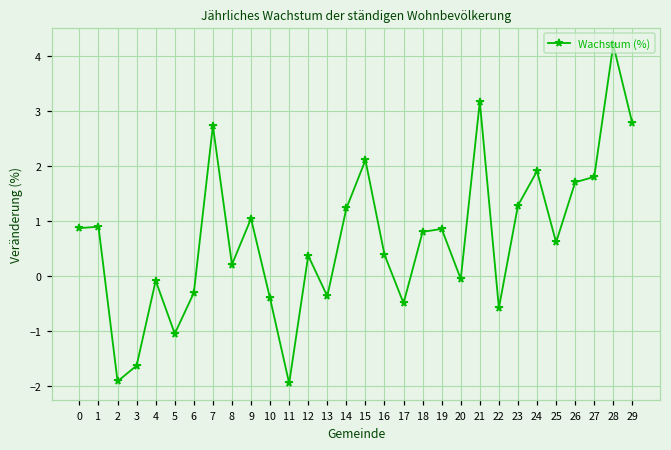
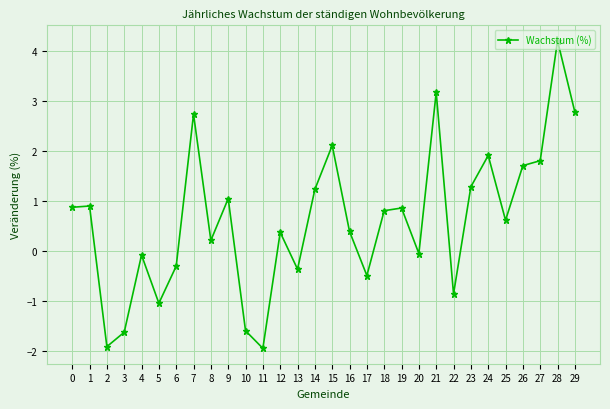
10: -0.4 -> -1.6
22: -0.6 -> -0.9
